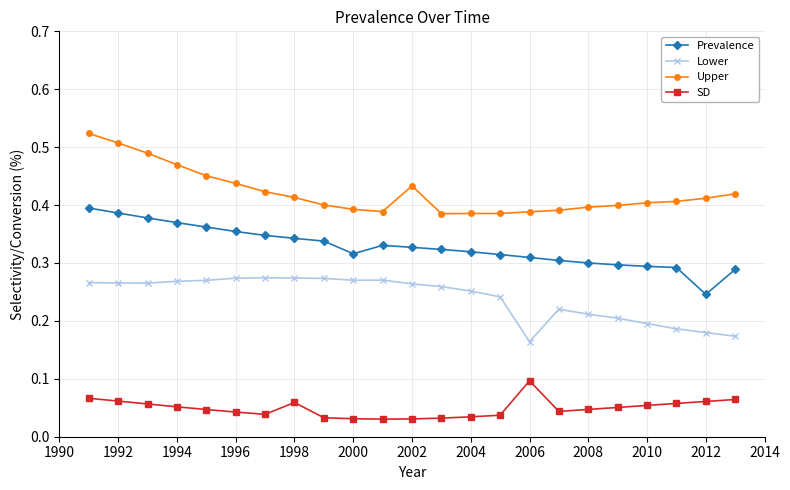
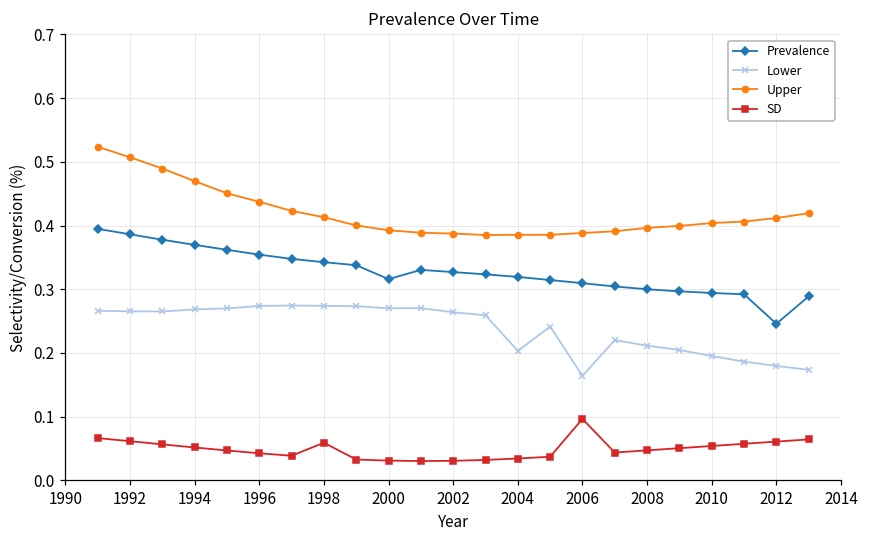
Upper, 2002: 0.43 -> 0.39
Lower, 2004: 0.25 -> 0.20
